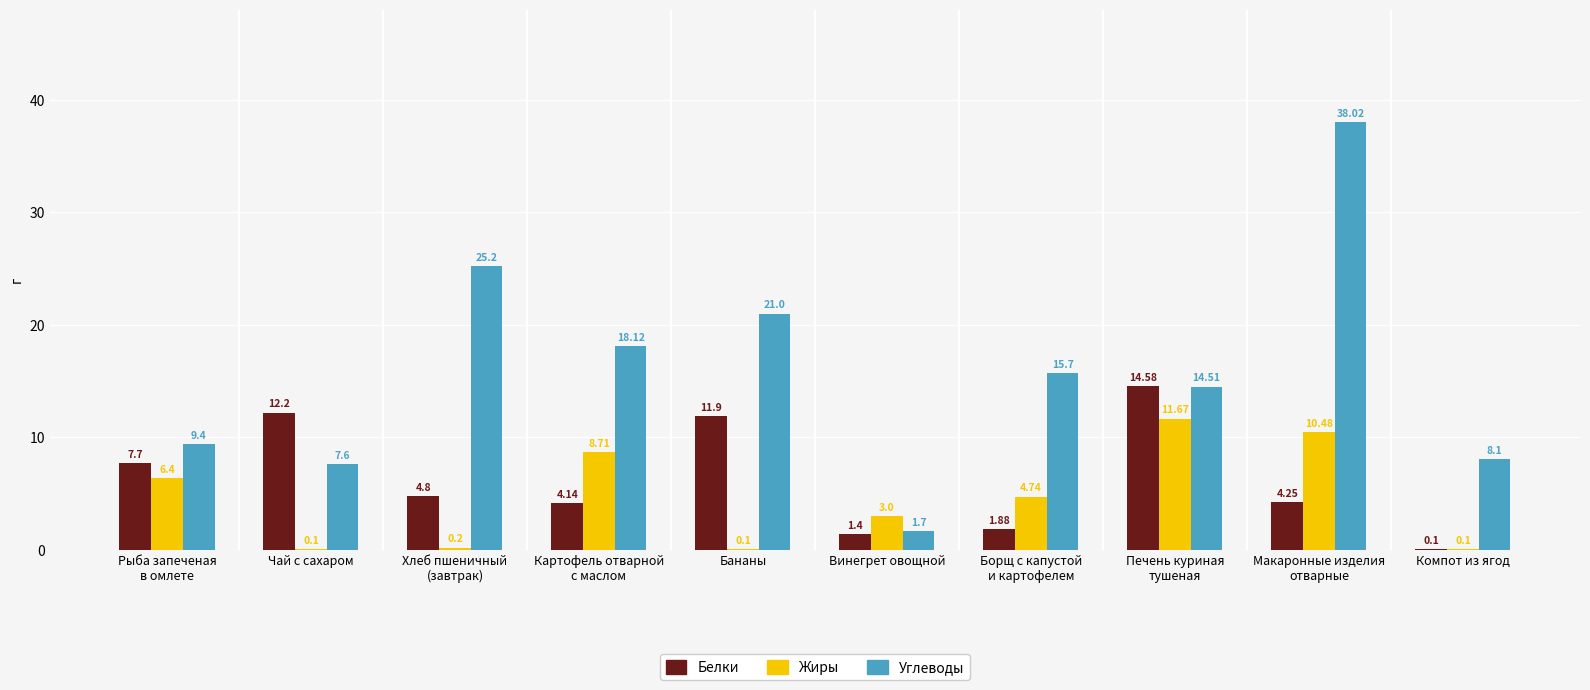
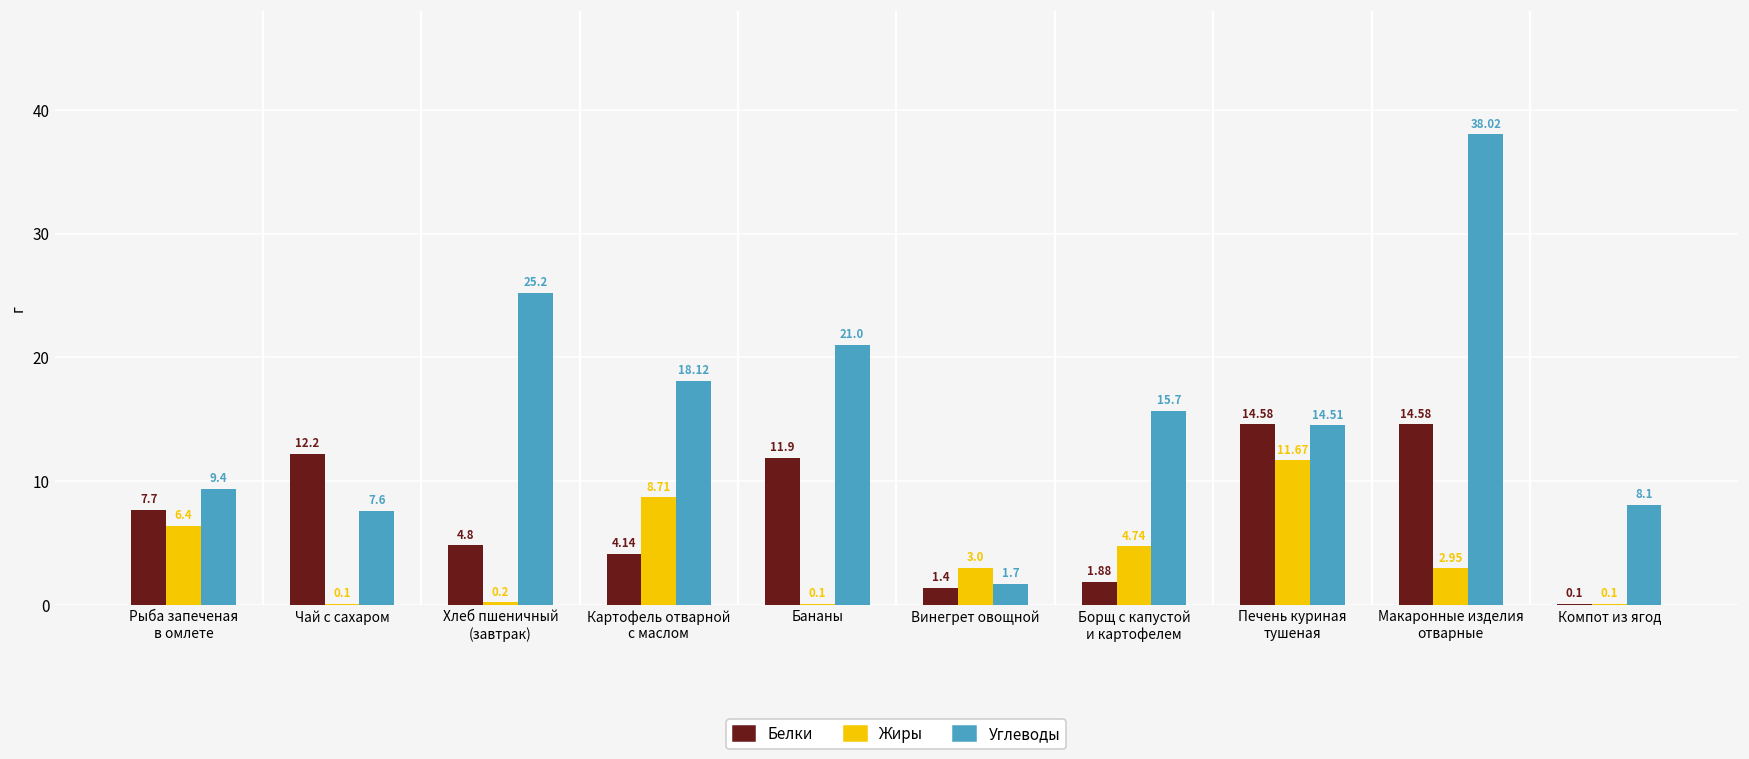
Белки, Макаронные изделия отварные: 4.25 -> 14.58
Жиры, Макаронные изделия отварные: 10.48 -> 2.95
